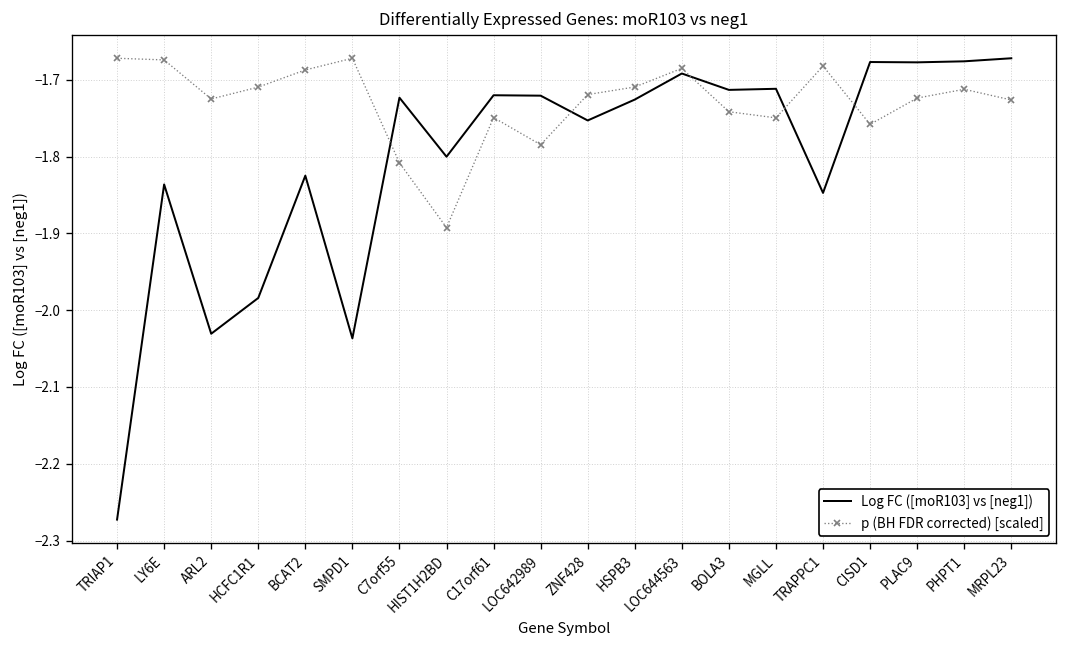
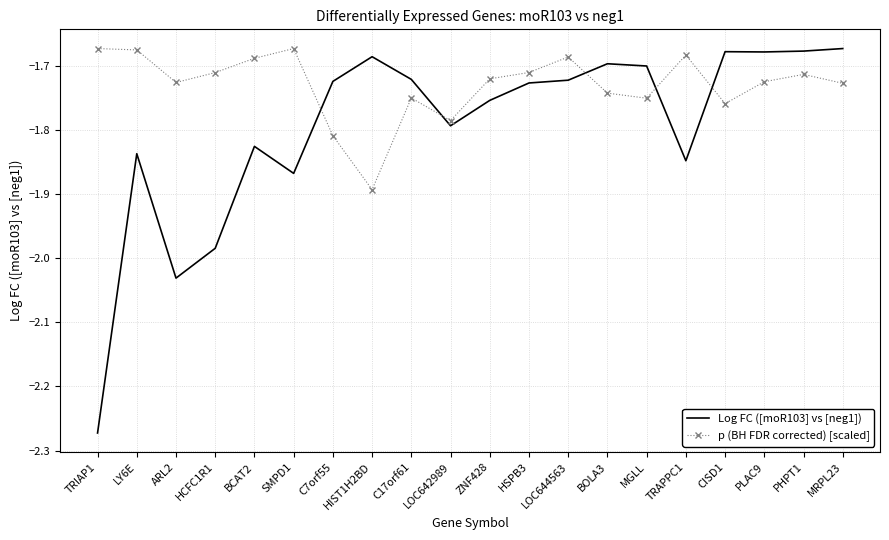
Log FC ([moR103] vs [neg1]), SMPD1: -2.04 -> -1.87
Log FC ([moR103] vs [neg1]), HIST1H2BD: -1.80 -> -1.68
Log FC ([moR103] vs [neg1]), LOC642989: -1.72 -> -1.79
Log FC ([moR103] vs [neg1]), LOC644563: -1.69 -> -1.72
Log FC ([moR103] vs [neg1]), BOLA3: -1.71 -> -1.70
Log FC ([moR103] vs [neg1]), MGLL: -1.71 -> -1.70
